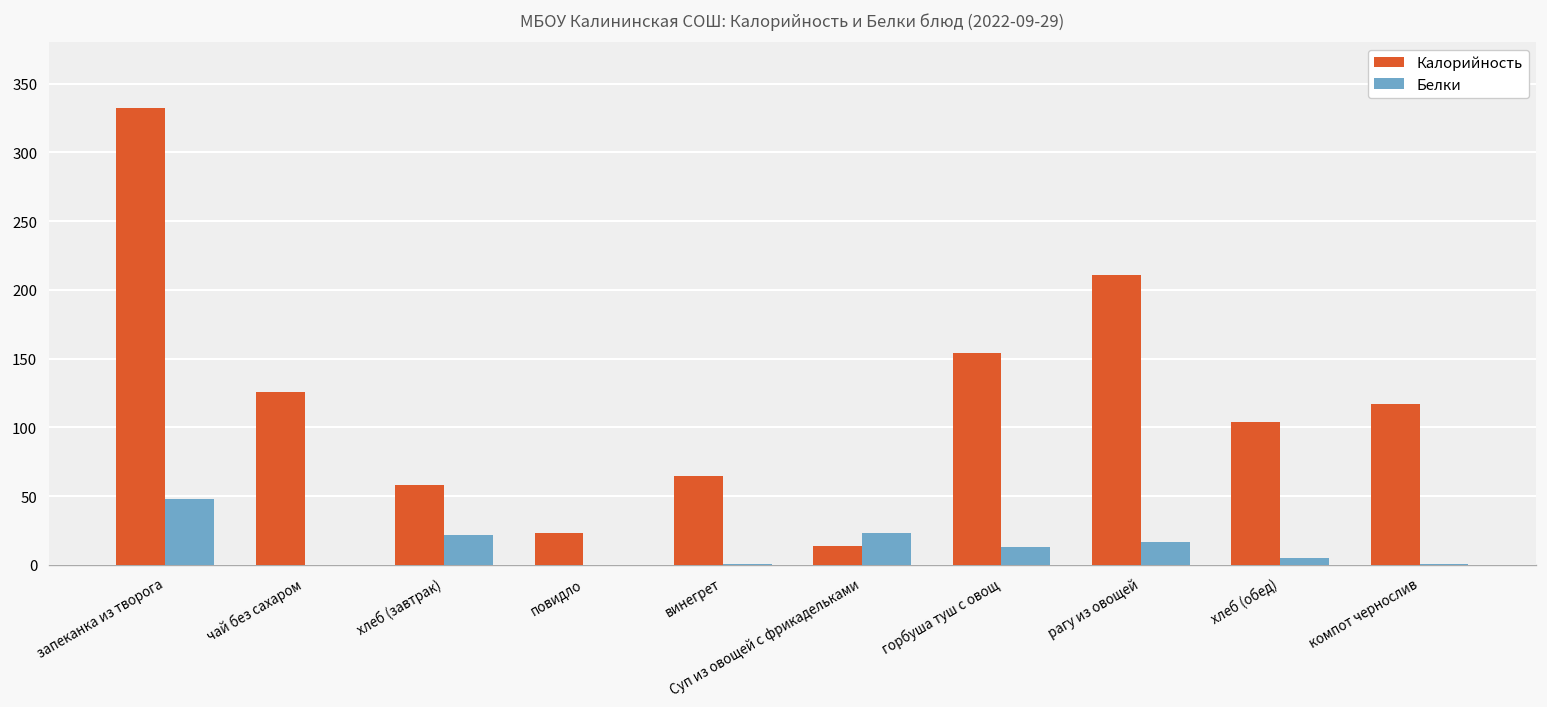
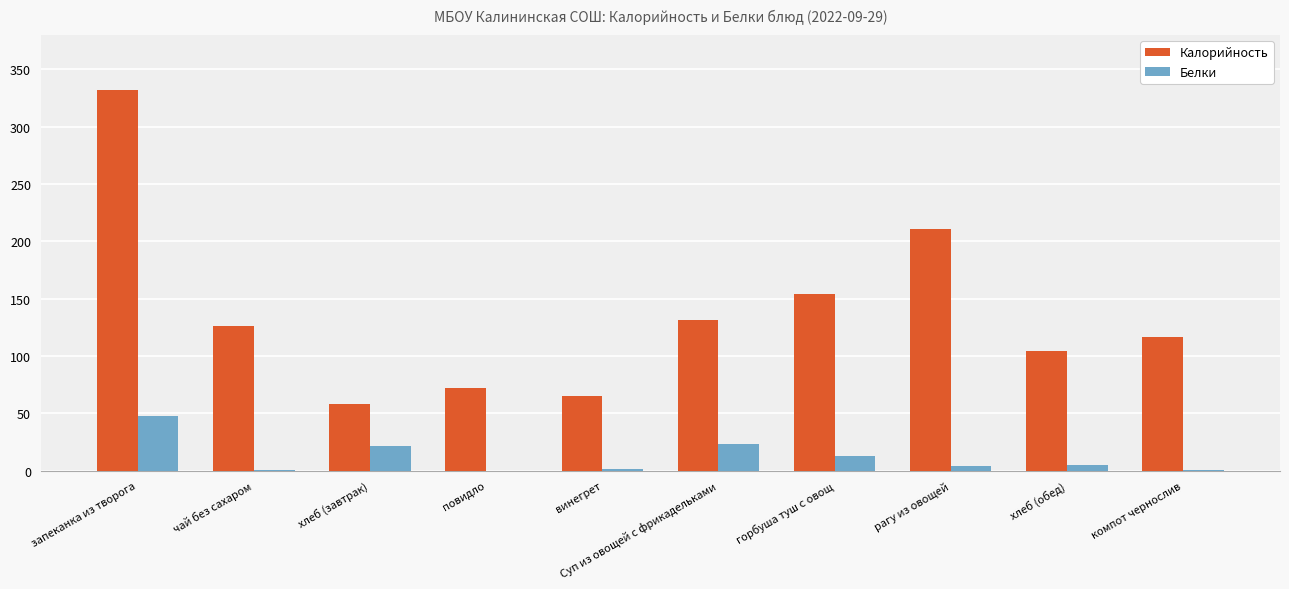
Калорийность, повидло: 23 -> 72
Калорийность, Суп из овощей с фрикадельками: 14 -> 131
Белки, рагу из овощей: 17 -> 4
